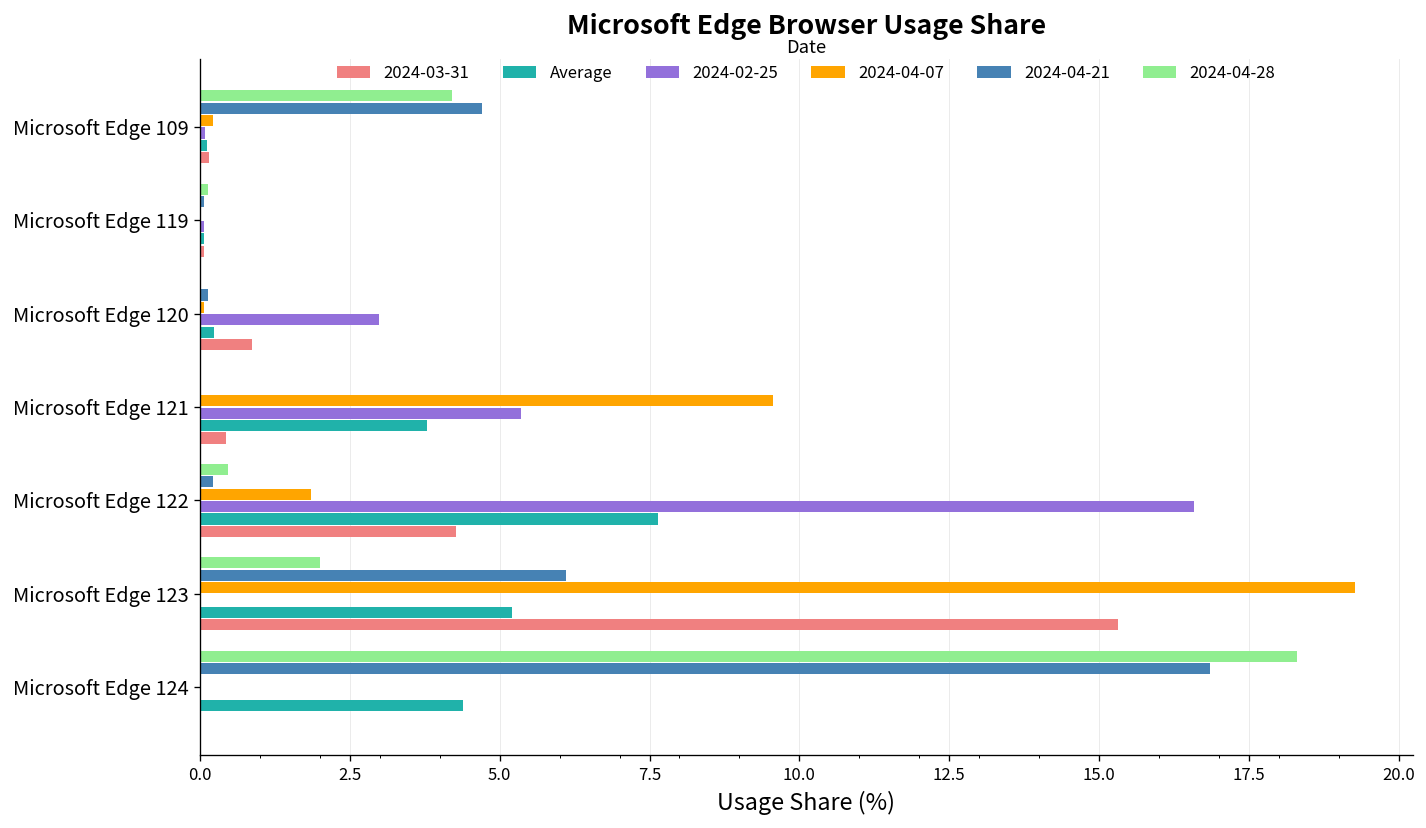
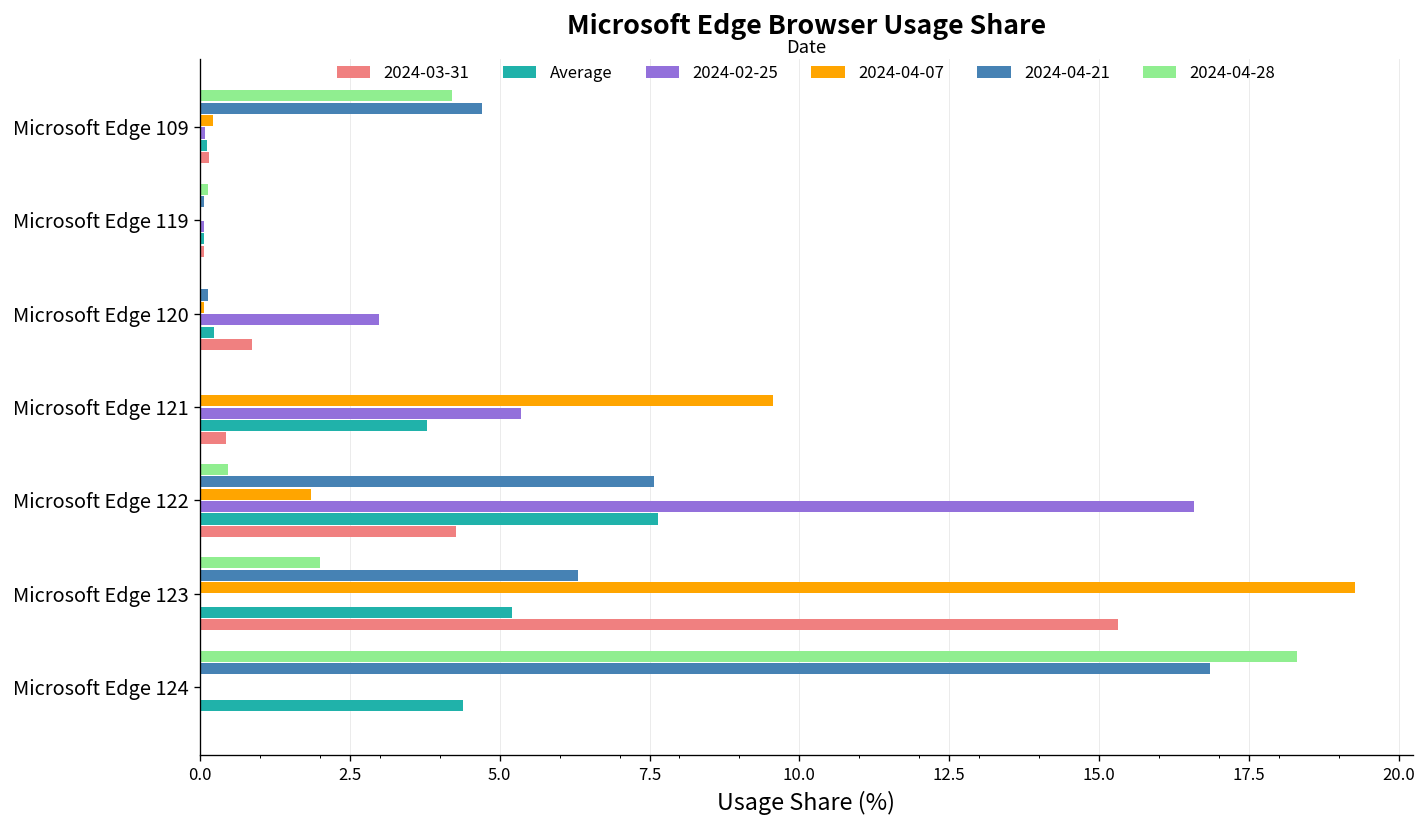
2024-04-21, Microsoft Edge 122: 0.2 -> 7.6
2024-04-21, Microsoft Edge 123: 6.1 -> 6.3
